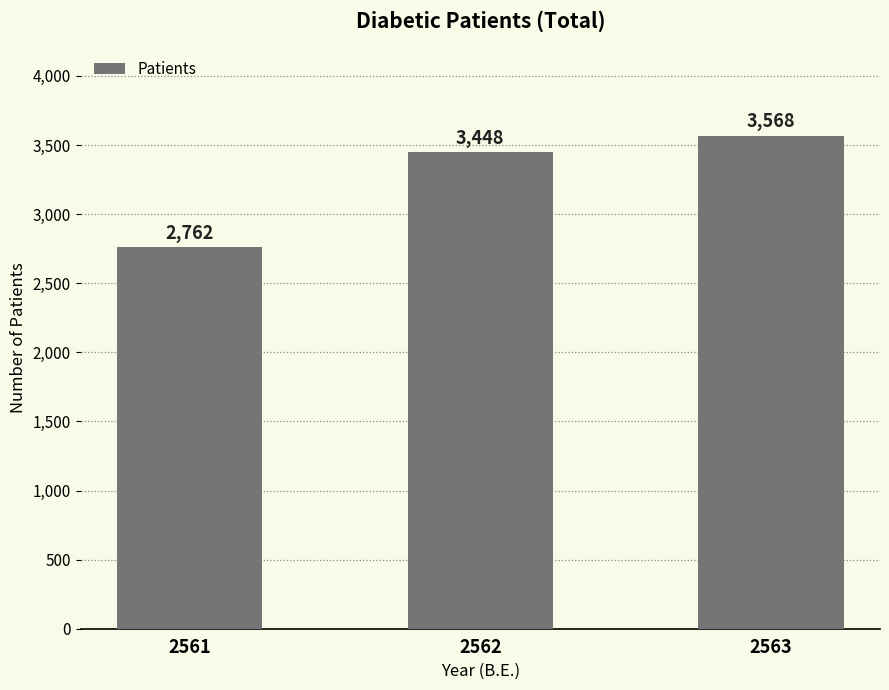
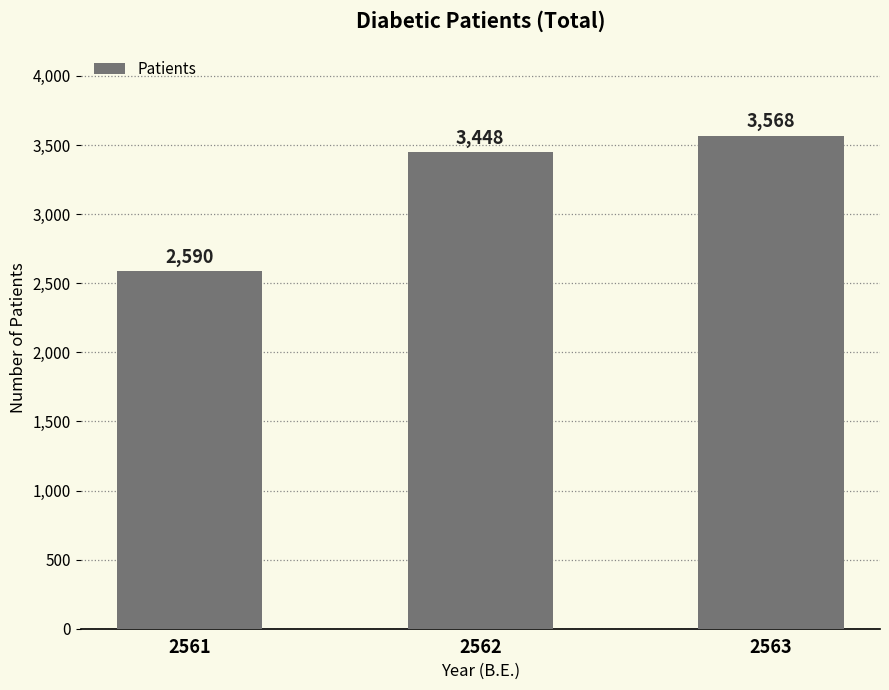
2561: 2,762 -> 2,590
